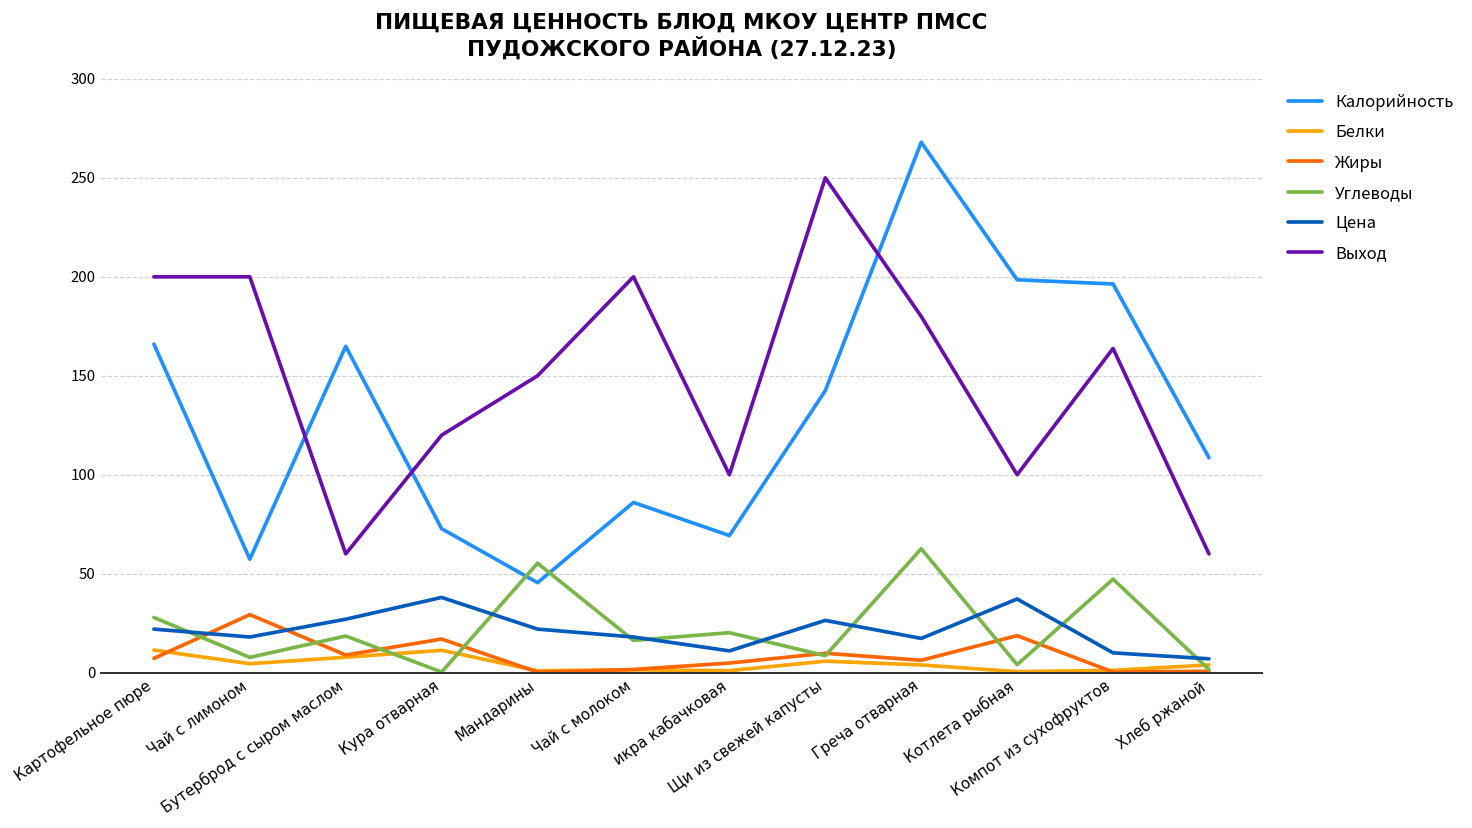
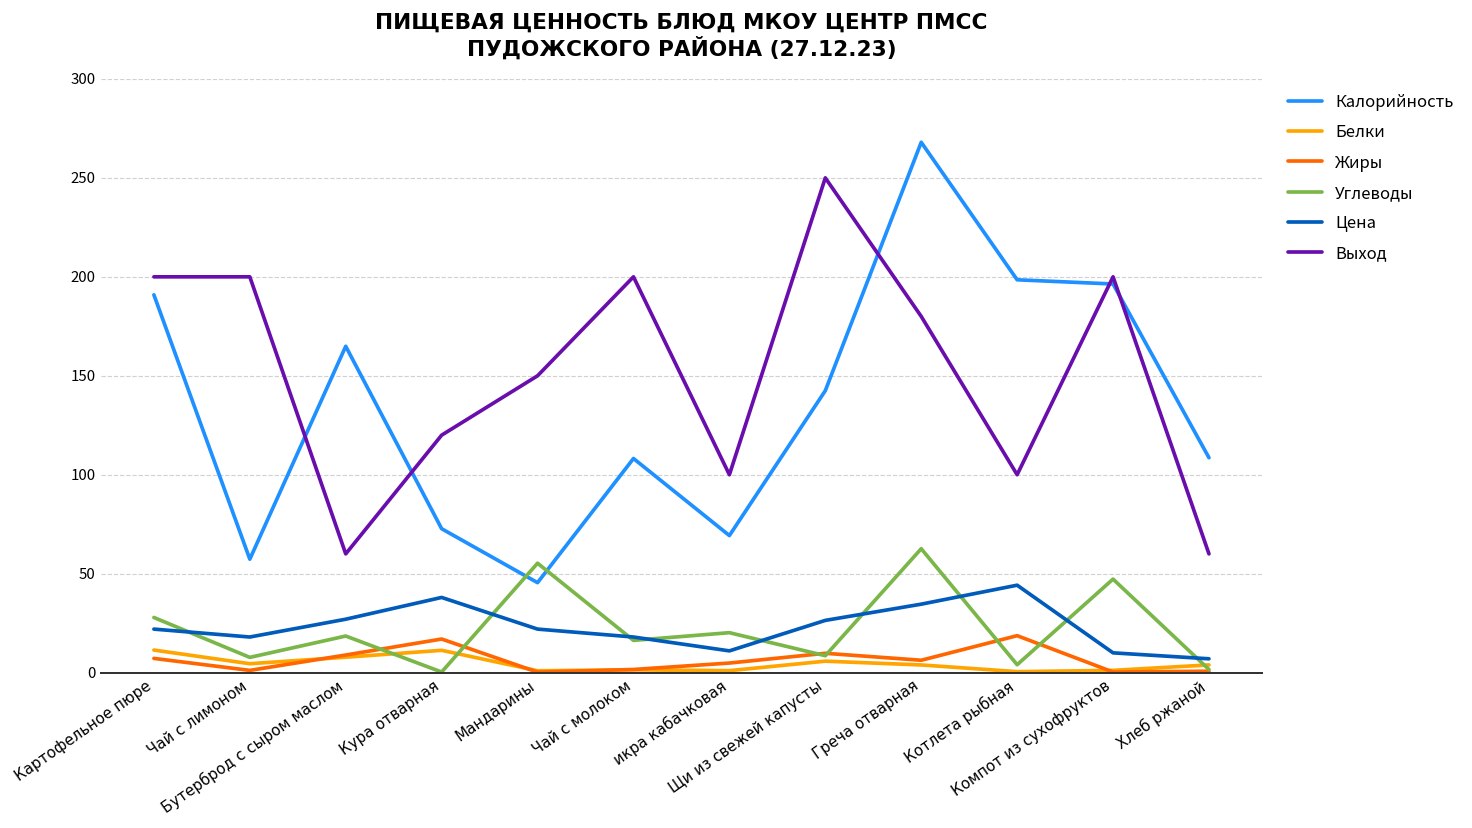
Калорийность, Картофельное пюре: 166 -> 191
Жиры, Чай с лимоном: 29 -> 1
Калорийность, Чай с молоком: 86 -> 108
Цена, Греча отварная: 17 -> 35
Цена, Котлета рыбная: 37 -> 44
Выход, Компот из сухофруктов: 164 -> 200
